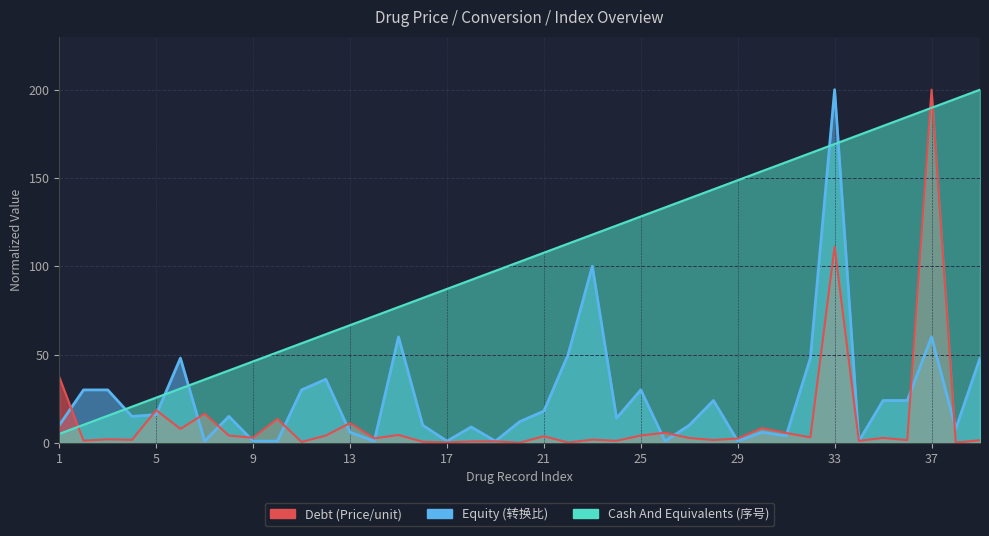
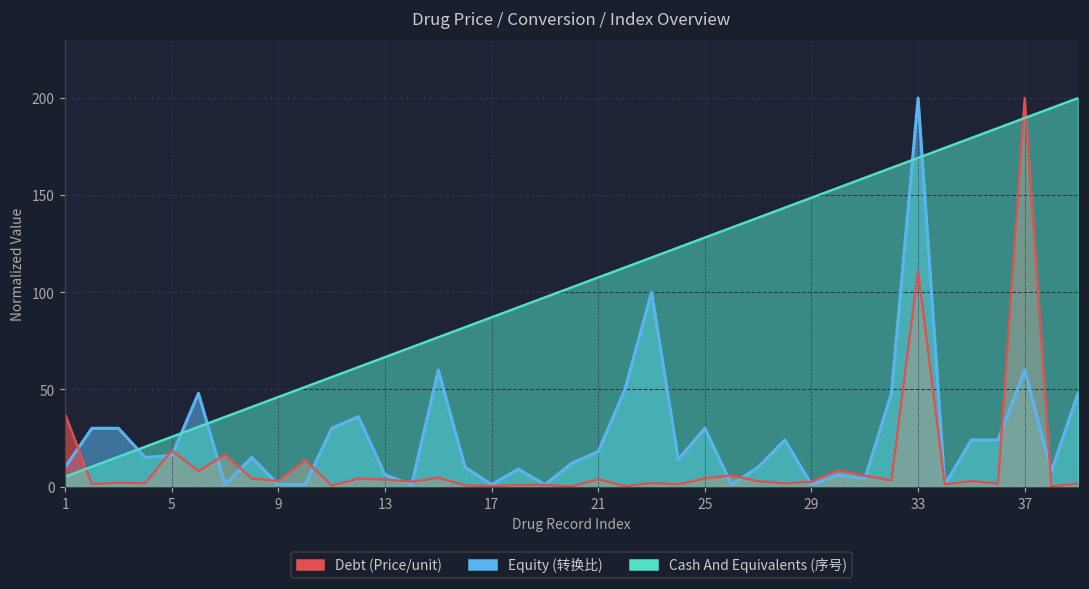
Debt (Price/unit), 13: 11 -> 4
